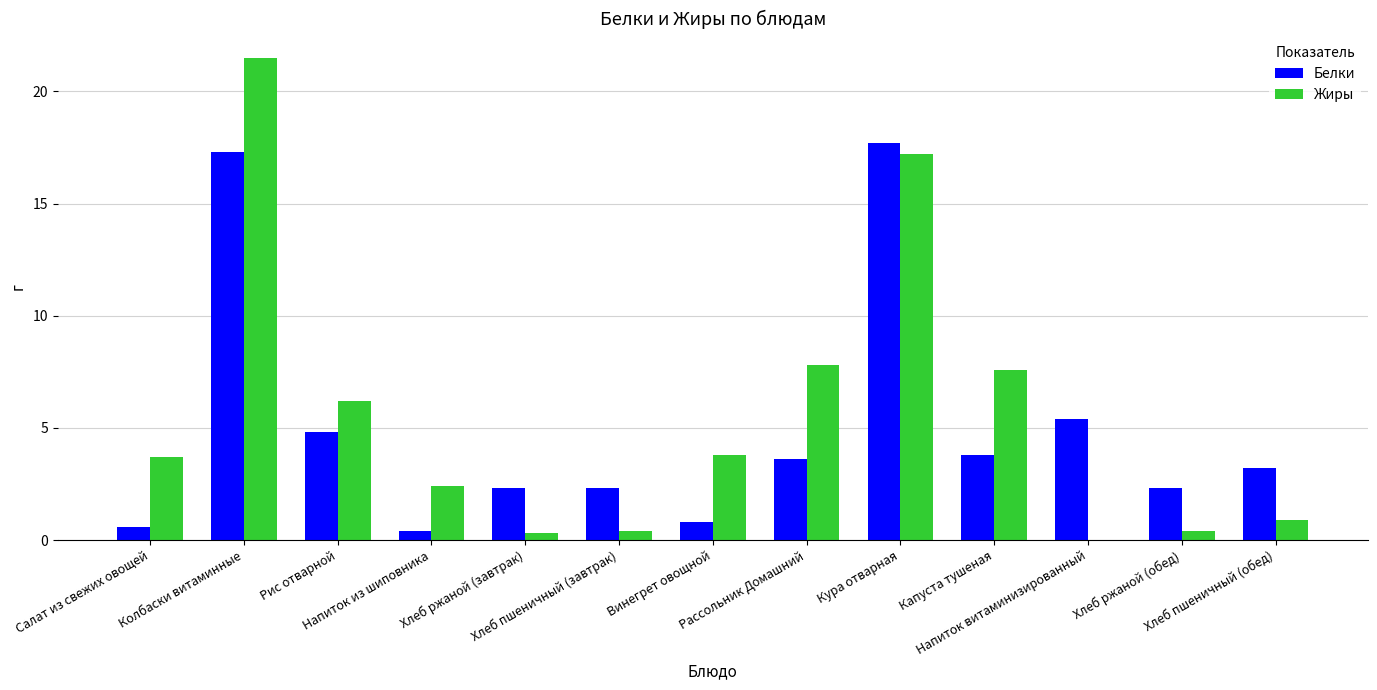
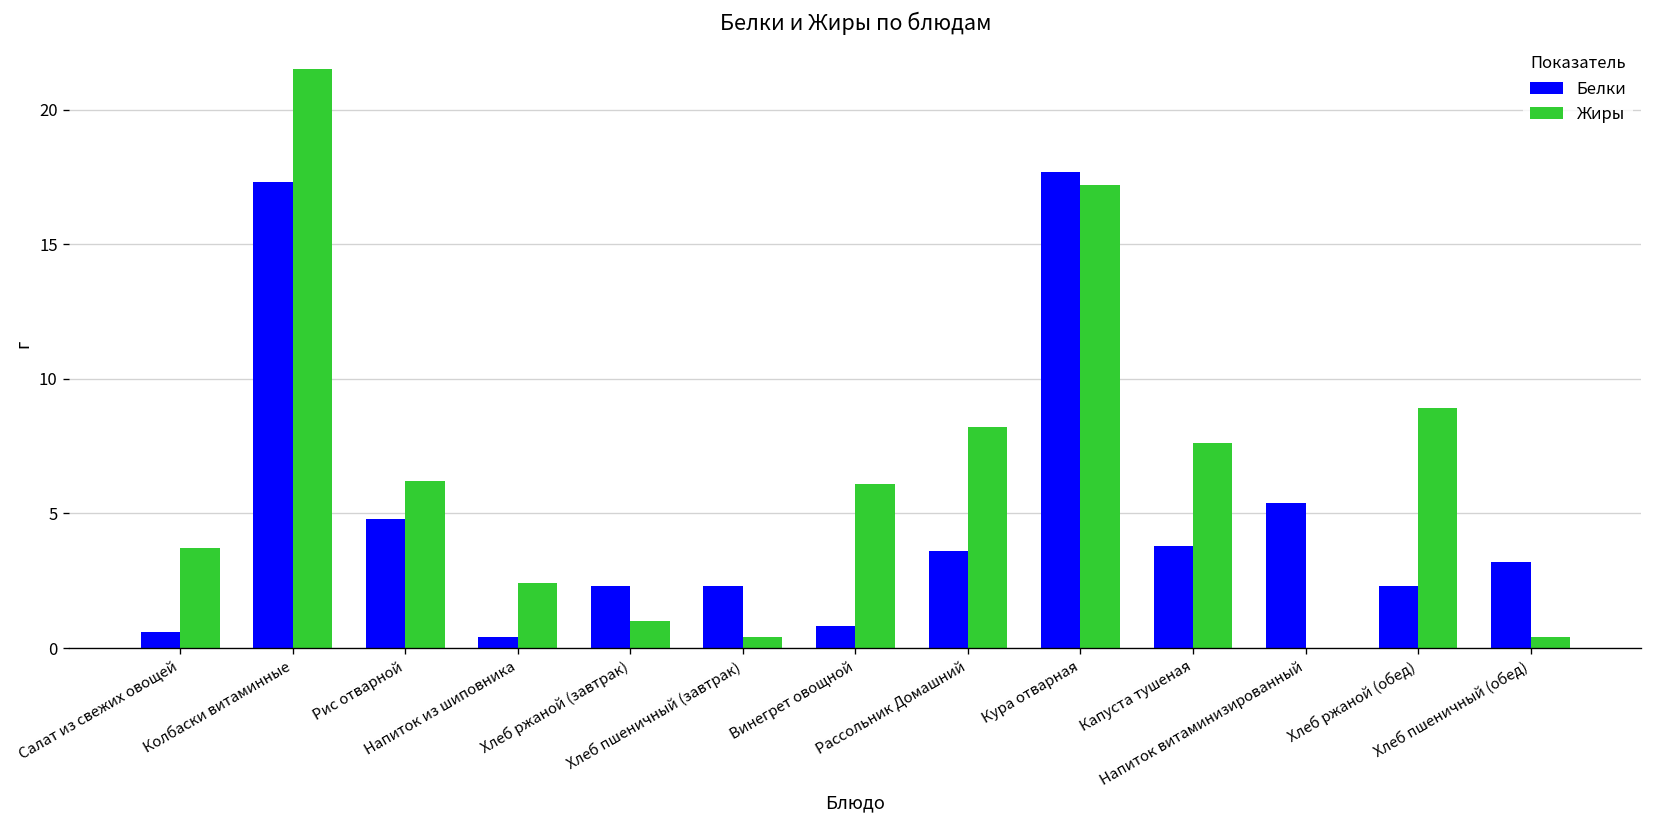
Жиры, Хлеб ржаной (завтрак): 0.3 -> 1.0
Жиры, Винегрет овощной: 3.8 -> 6.1
Жиры, Рассольник Домашний: 7.8 -> 8.2
Жиры, Хлеб ржаной (обед): 0.4 -> 8.9
Жиры, Хлеб пшеничный (обед): 0.9 -> 0.4
